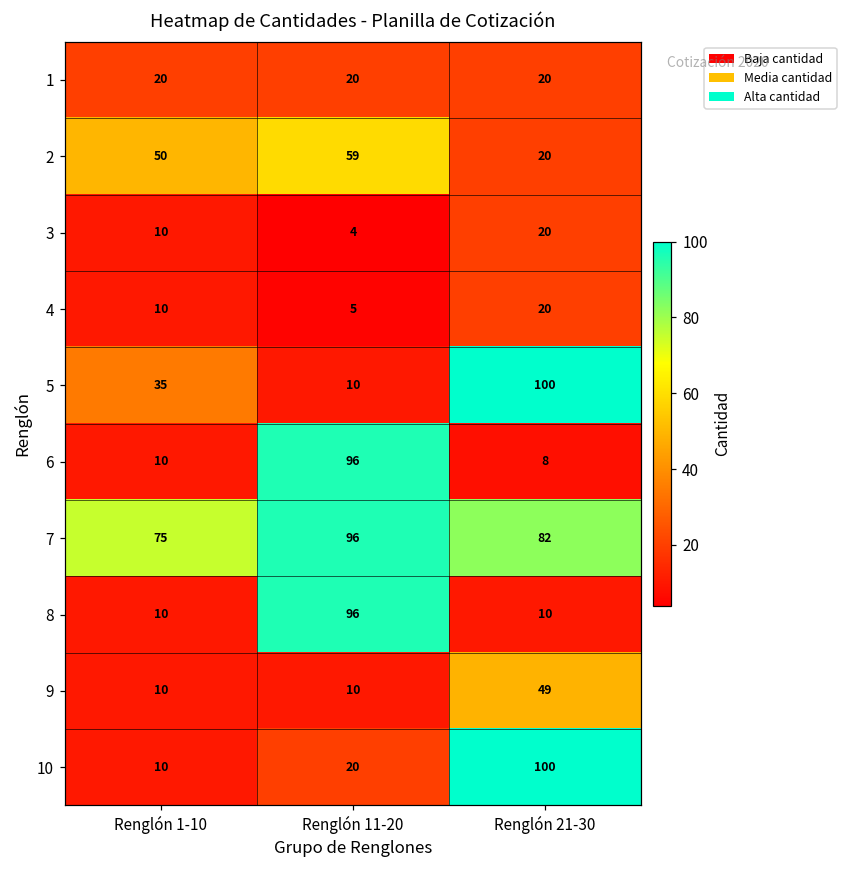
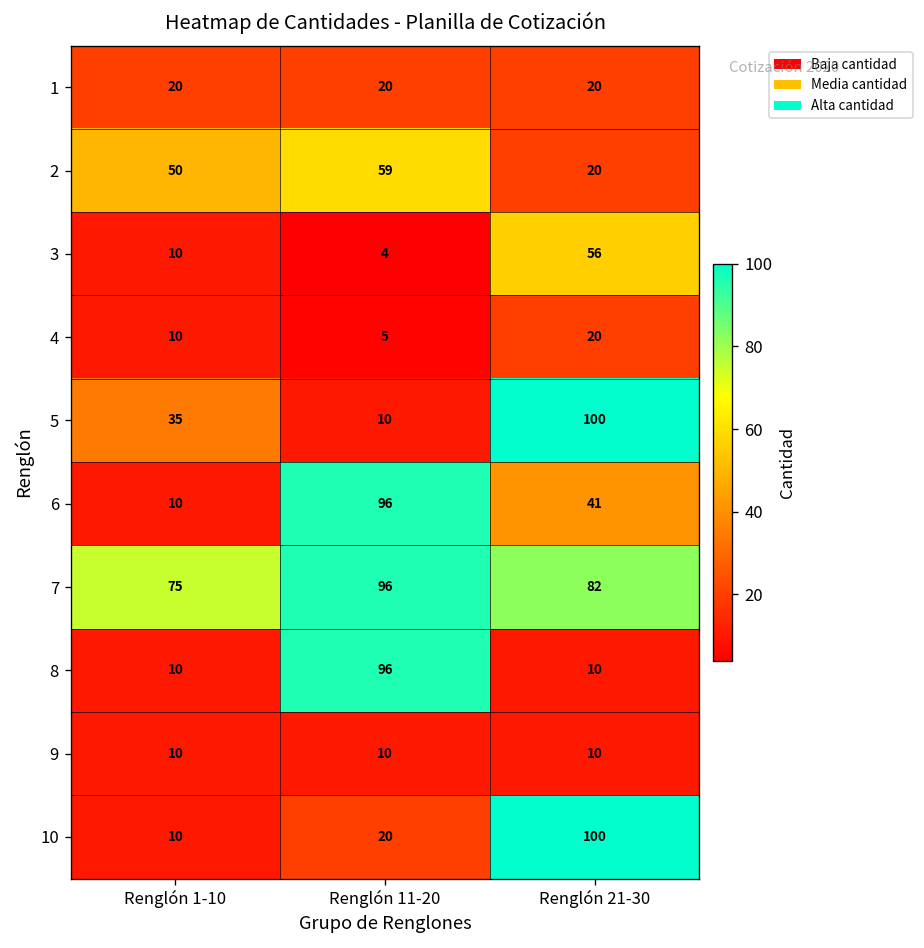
3, Renglón 21-30: 20 -> 56
6, Renglón 21-30: 8 -> 41
9, Renglón 21-30: 49 -> 10
